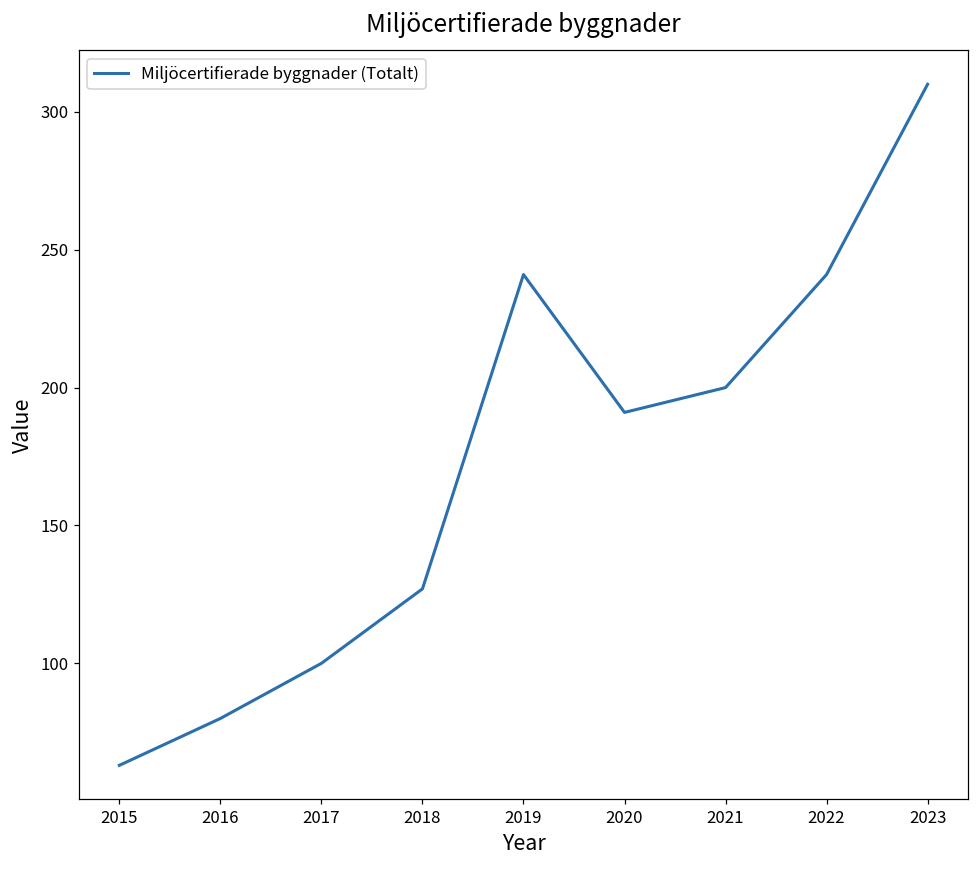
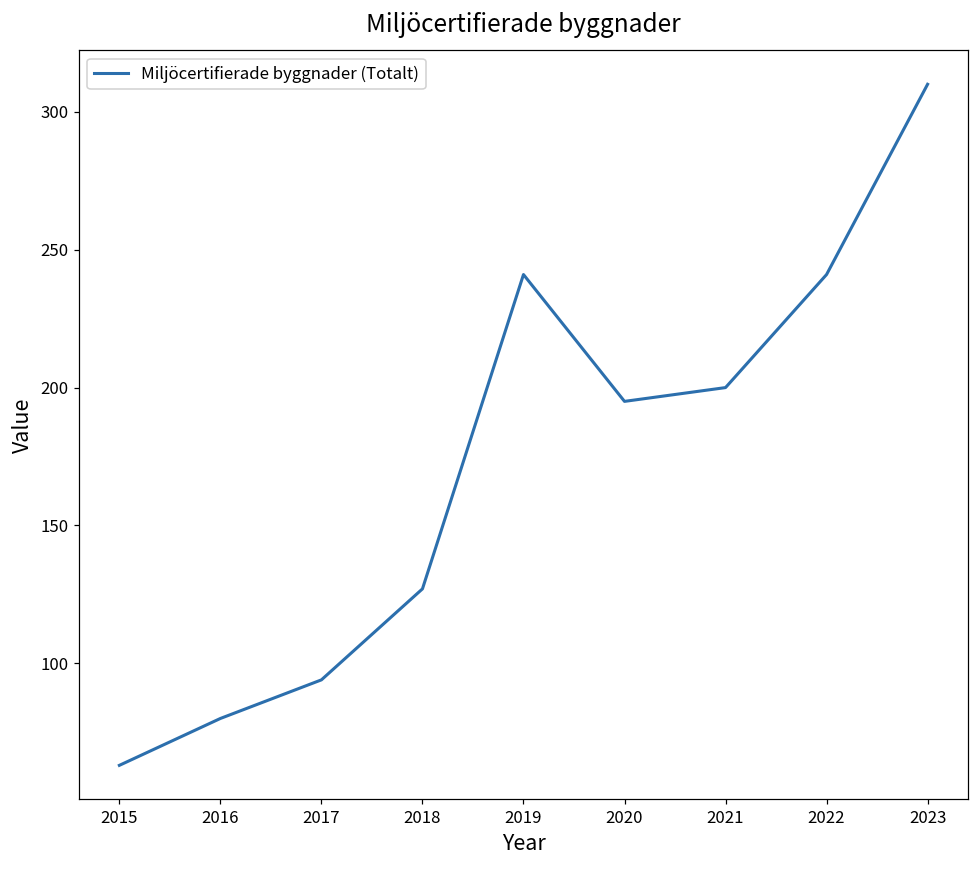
2017: 100 -> 94
2020: 191 -> 195
